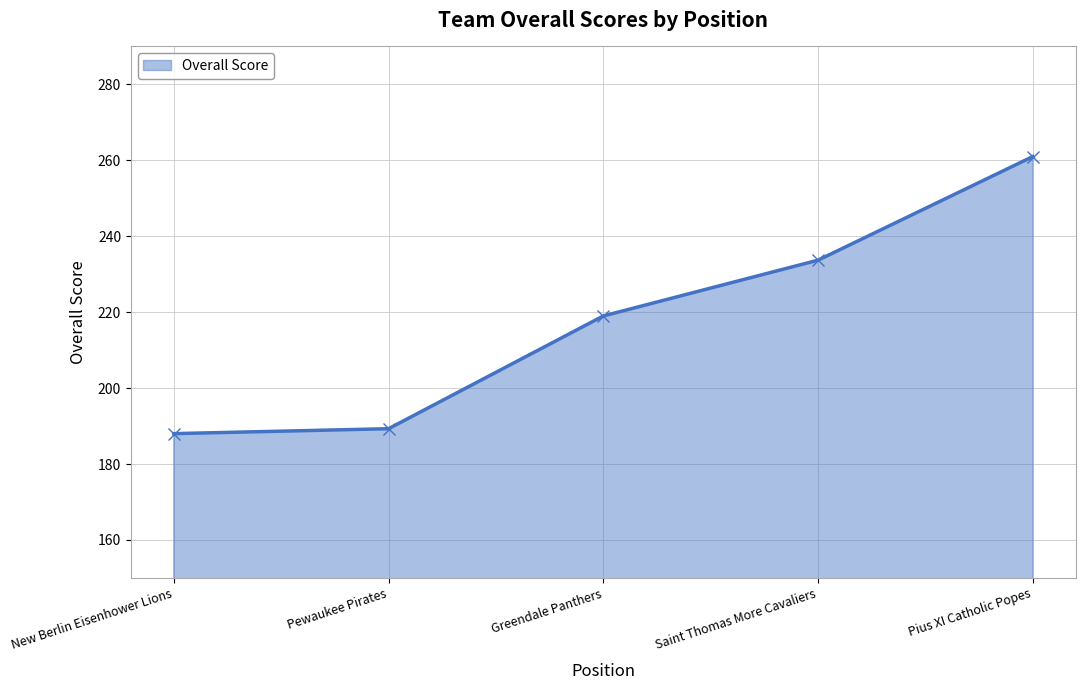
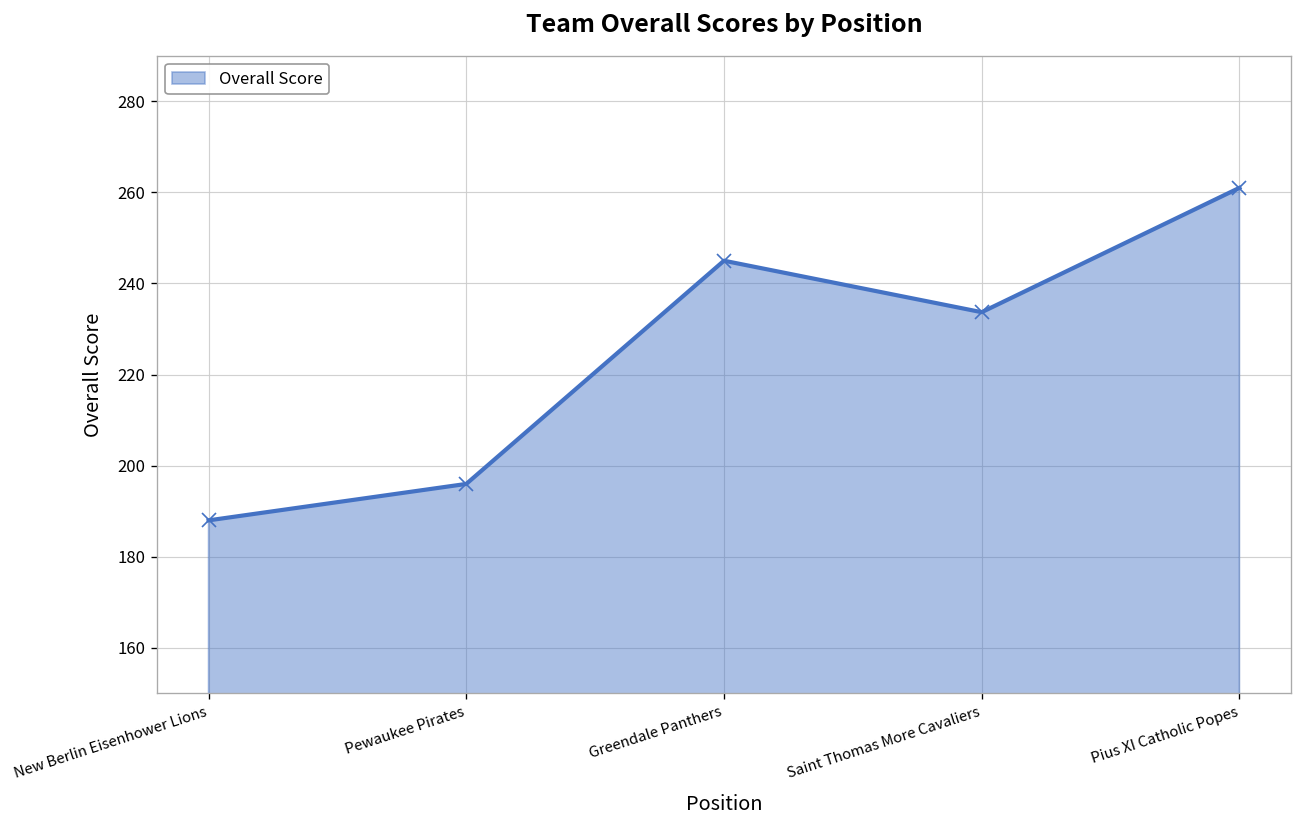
Pewaukee Pirates: 189 -> 196
Greendale Panthers: 219 -> 245
